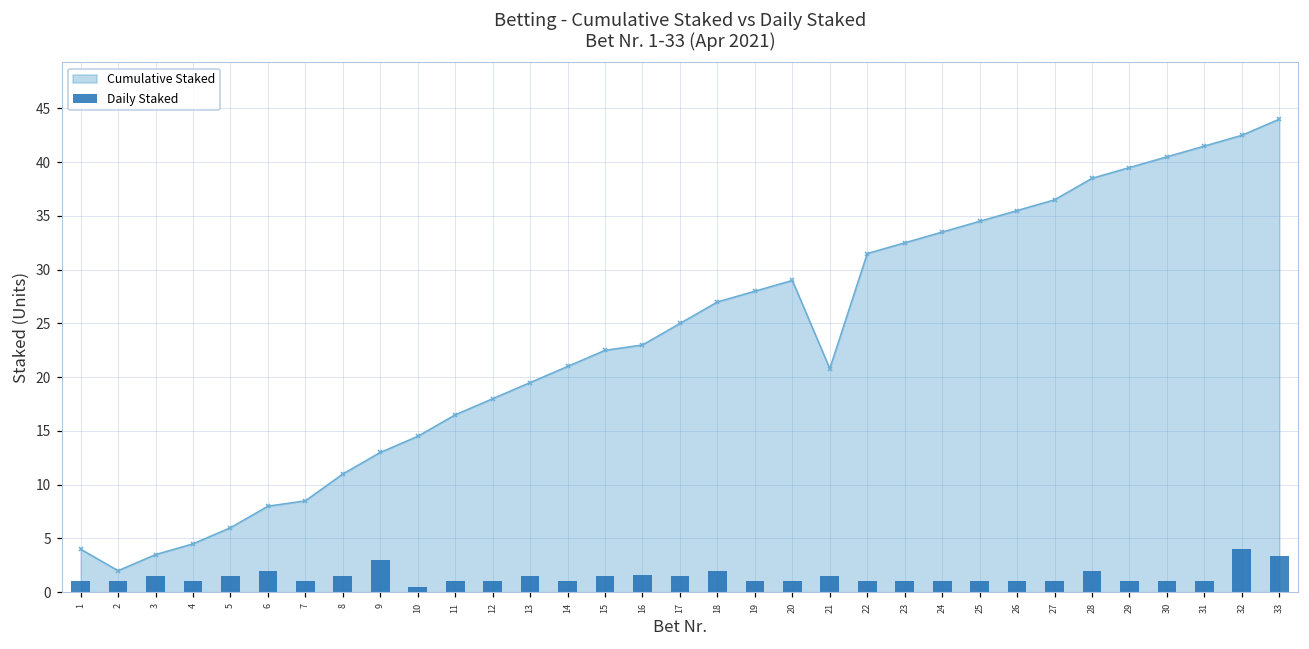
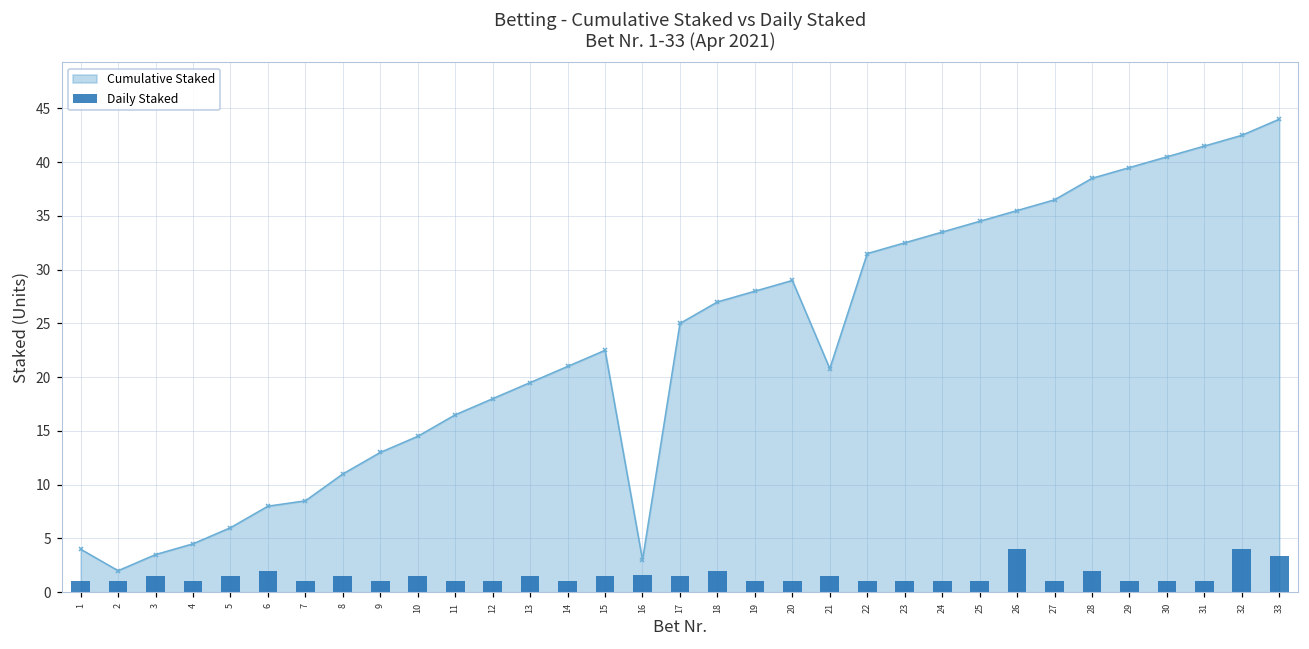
Daily Staked, 9: 3 -> 1
Daily Staked, 10: 1 -> 2
Cumulative Staked, 16: 23 -> 3
Daily Staked, 26: 1 -> 4
